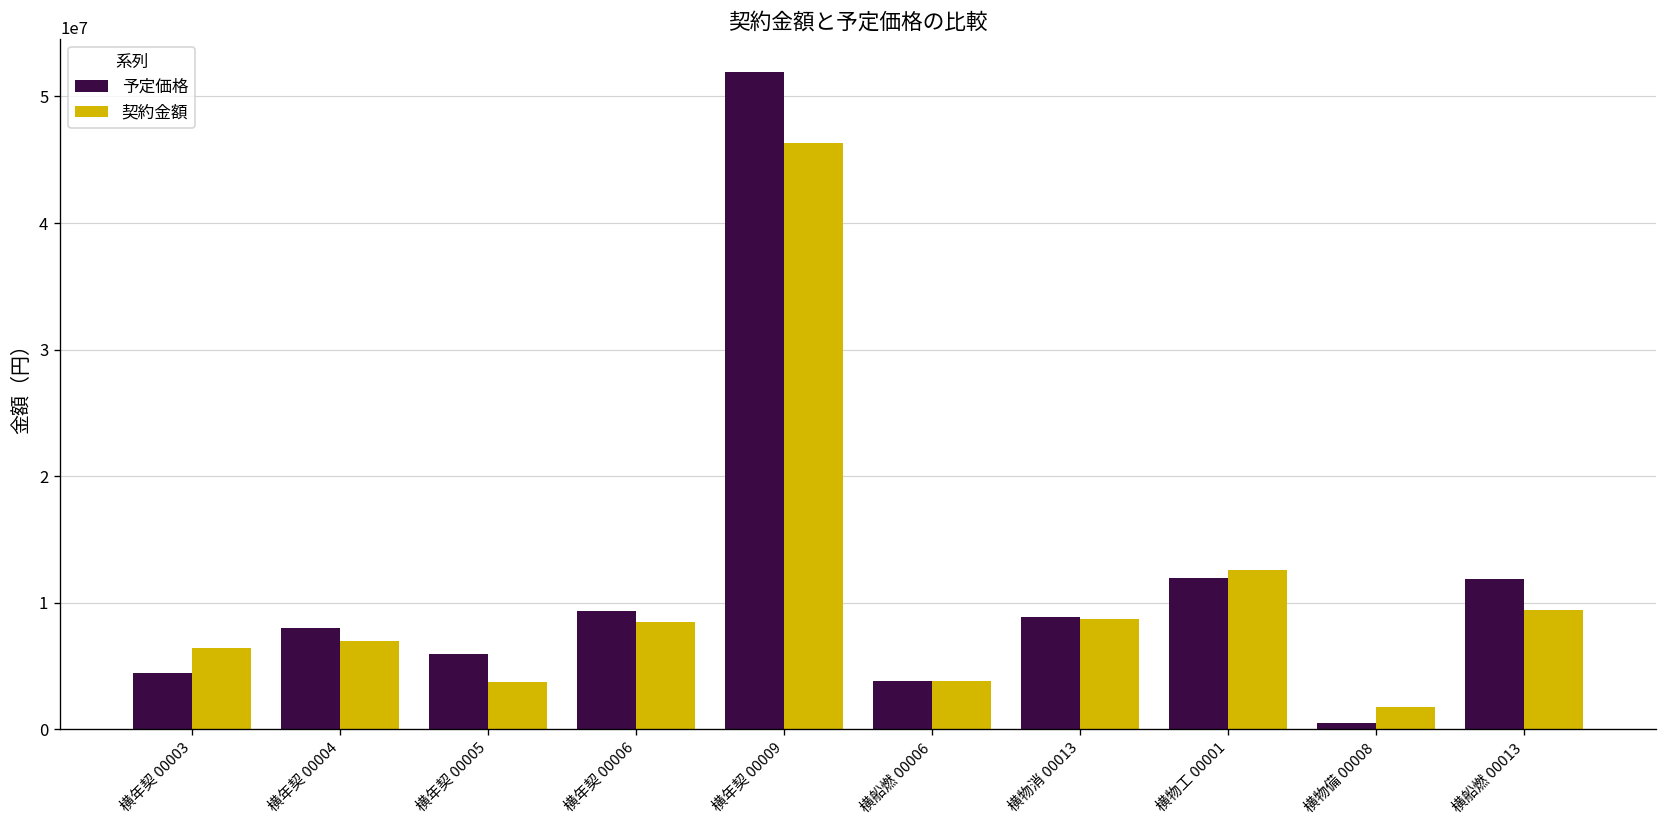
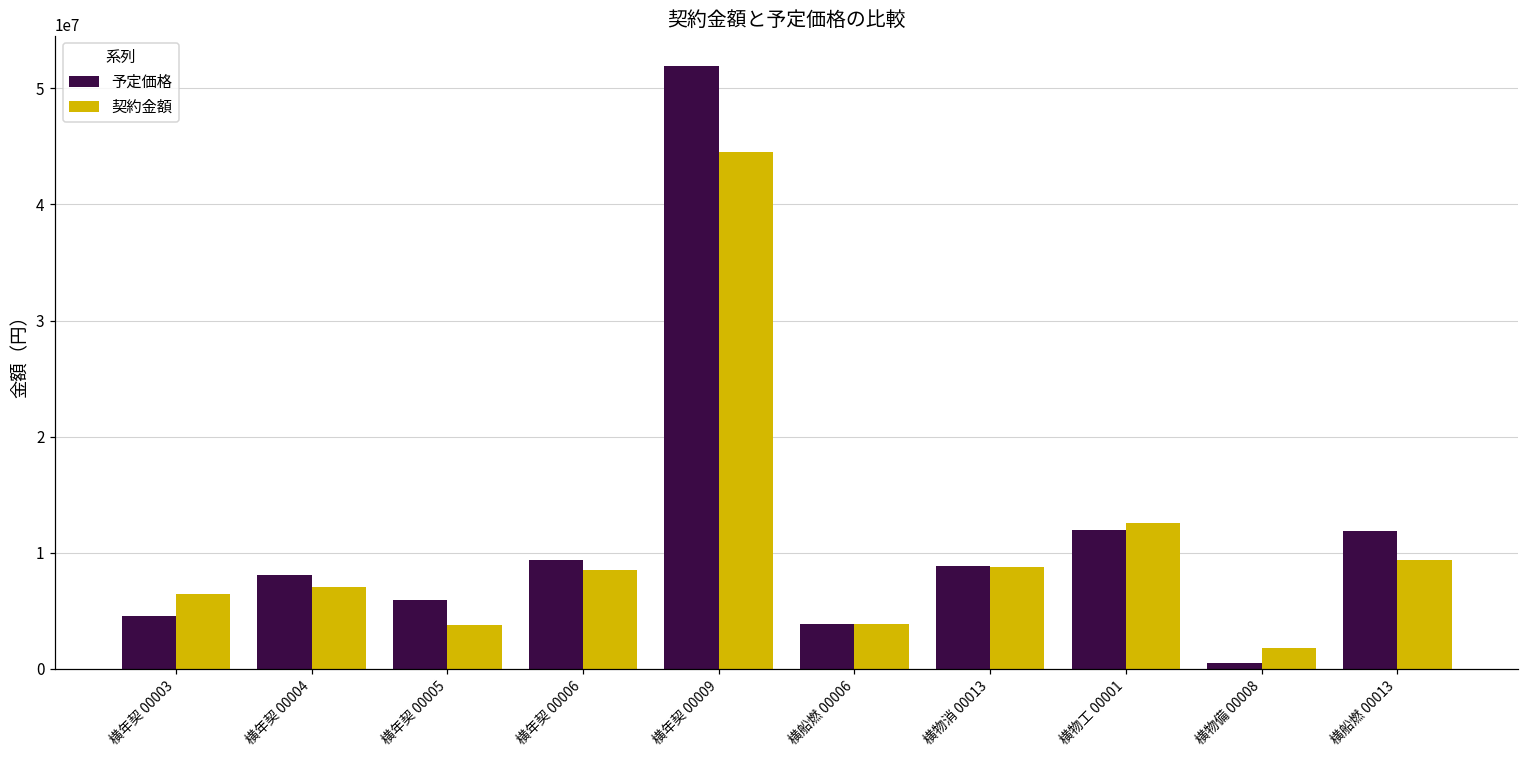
契約金額, 横年契 00009: 46300000 -> 44600000
